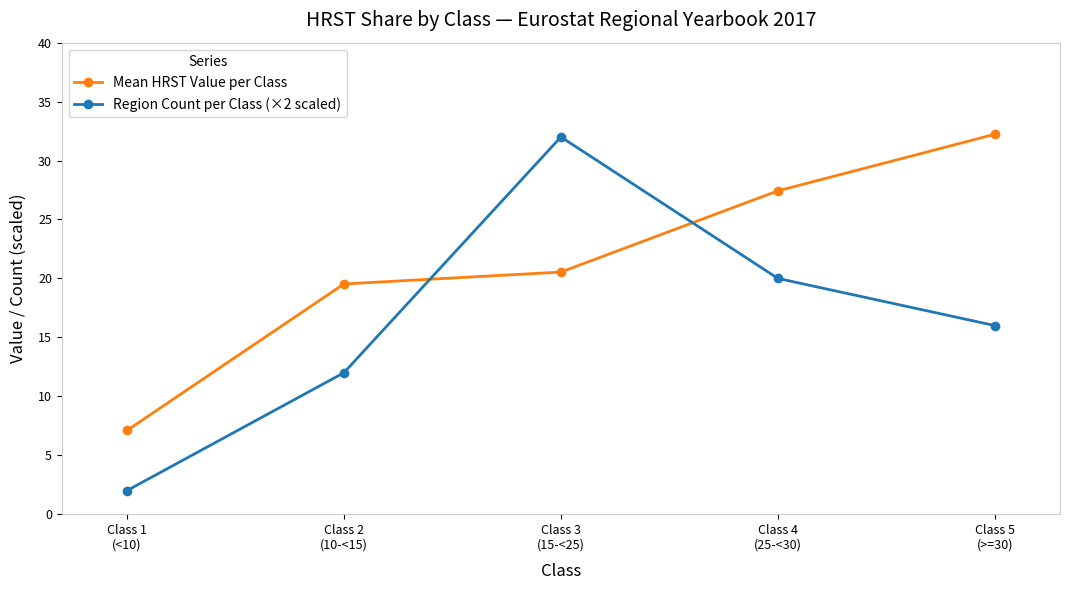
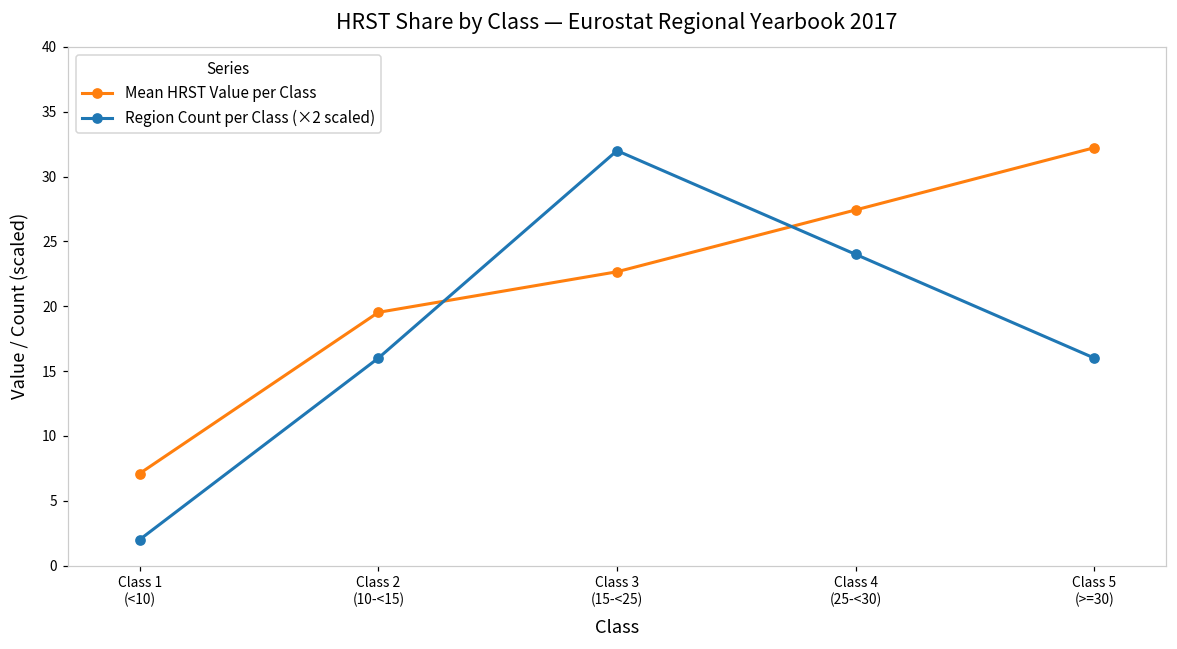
Region Count per Class (×2 scaled), Class 2 (10-<15): 12.0 -> 16.0
Mean HRST Value per Class, Class 3 (15-<25): 20.5 -> 22.7
Region Count per Class (×2 scaled), Class 4 (25-<30): 20.0 -> 24.0
